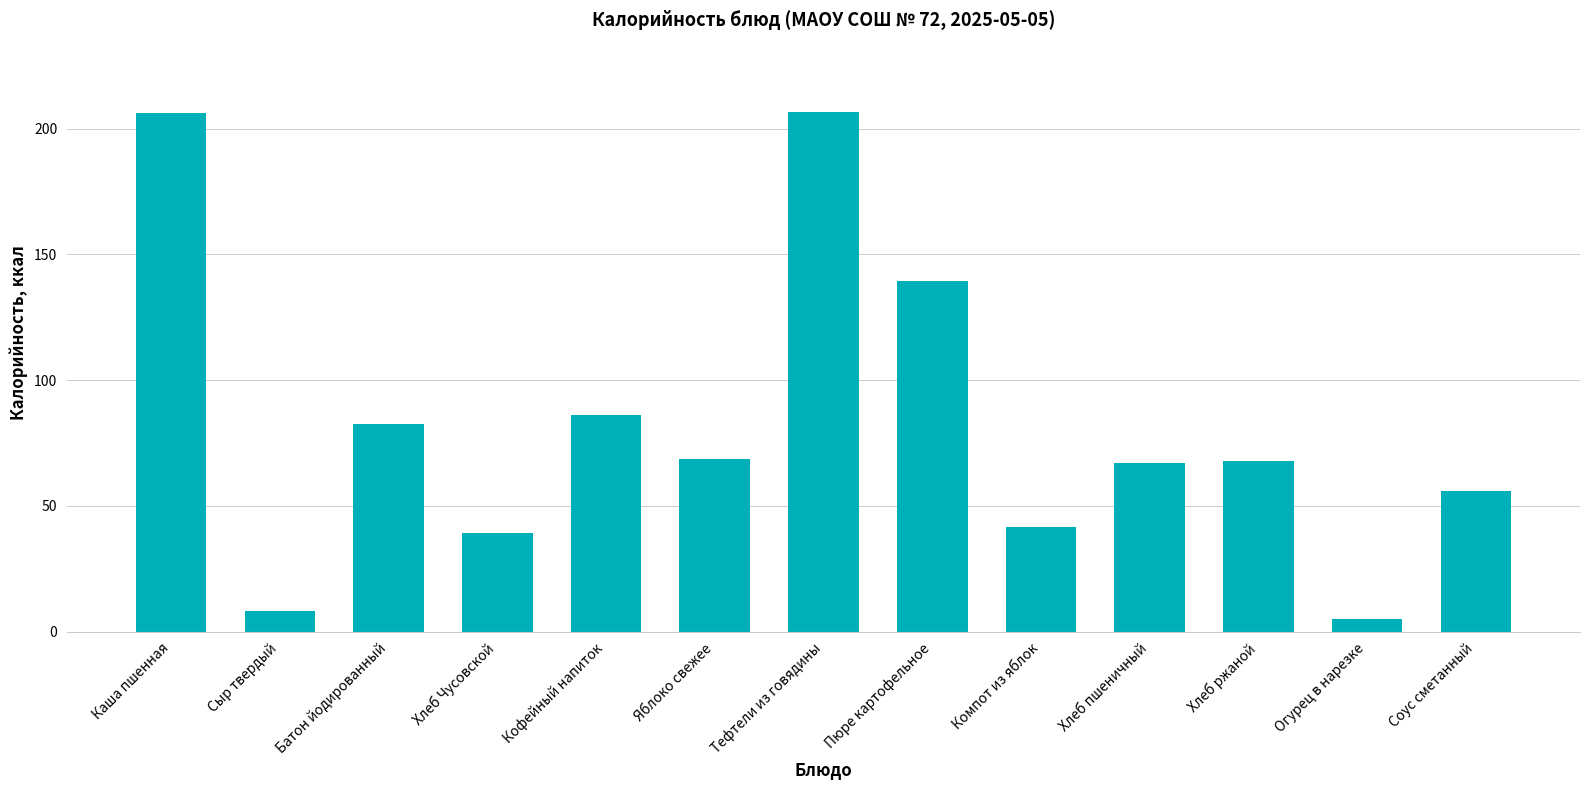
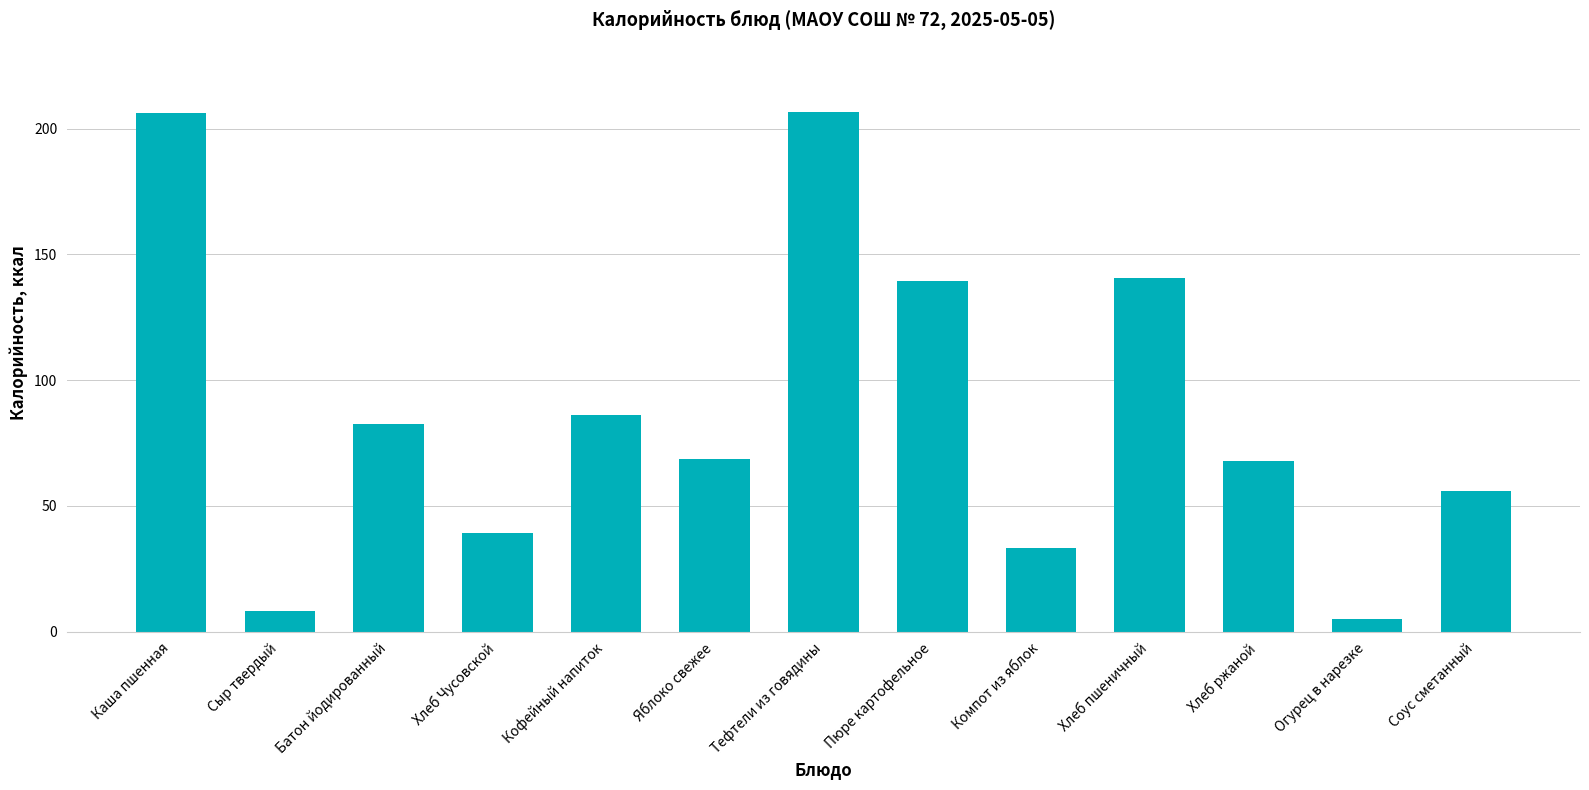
Компот из яблок: 42 -> 33
Хлеб пшеничный: 67 -> 141
